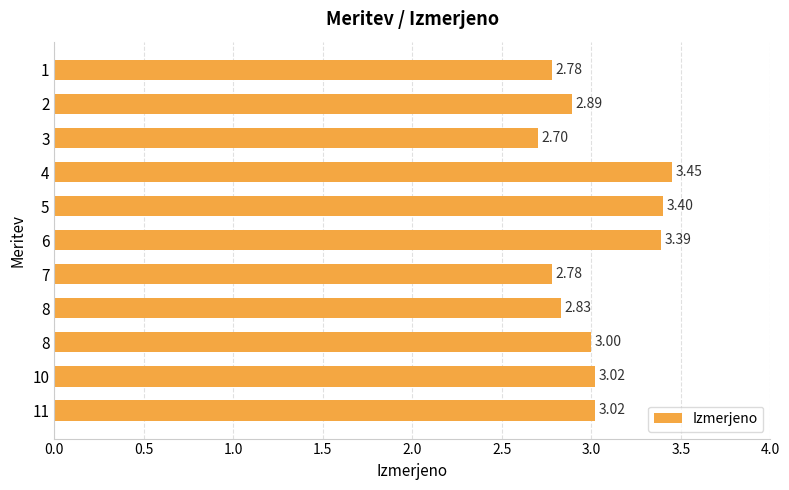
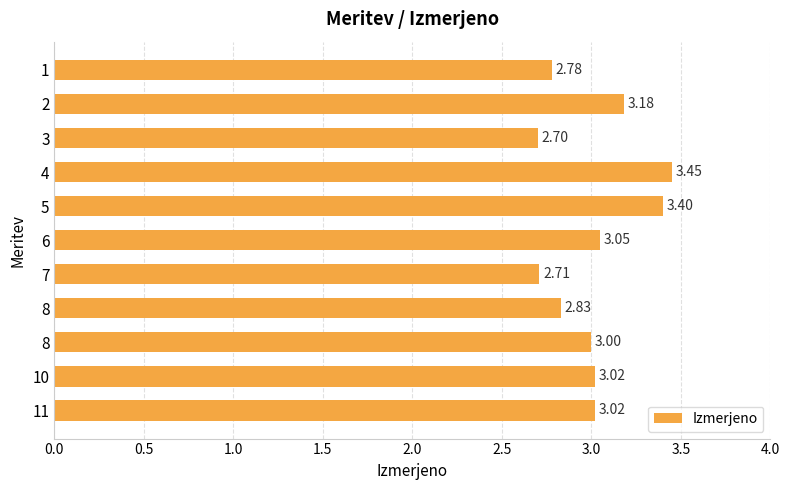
2: 2.89 -> 3.18
6: 3.39 -> 3.05
7: 2.78 -> 2.71
